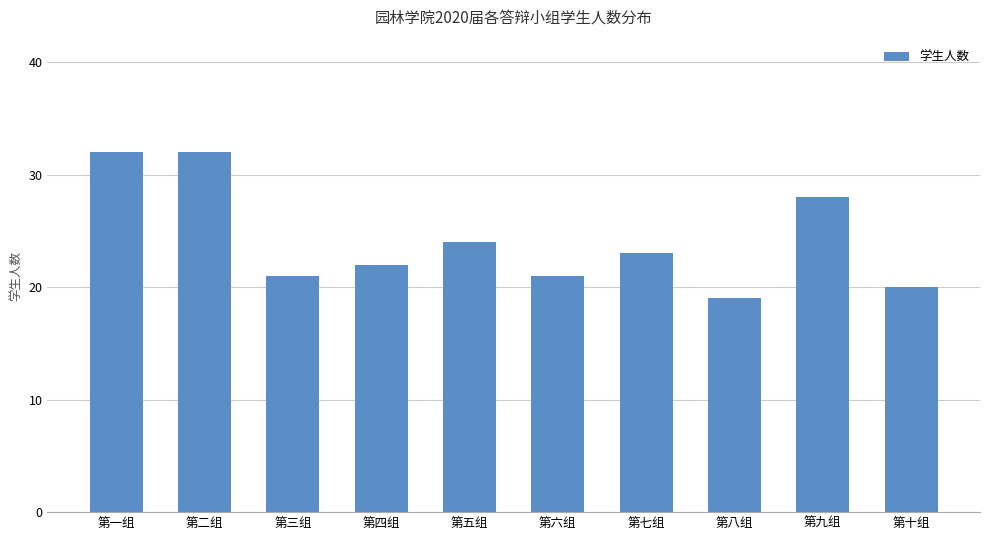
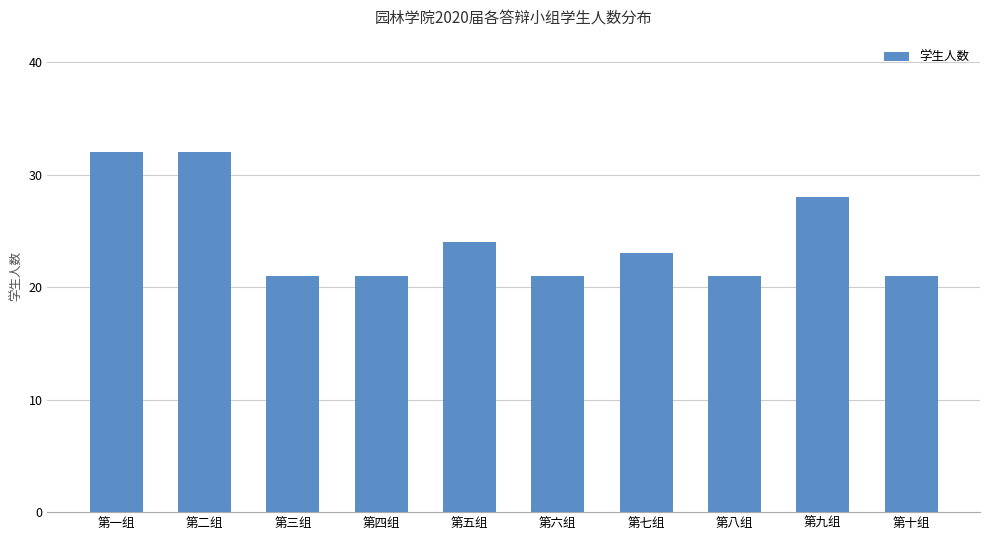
第四组: 22 -> 21
第八组: 19 -> 21
第十组: 20 -> 21
